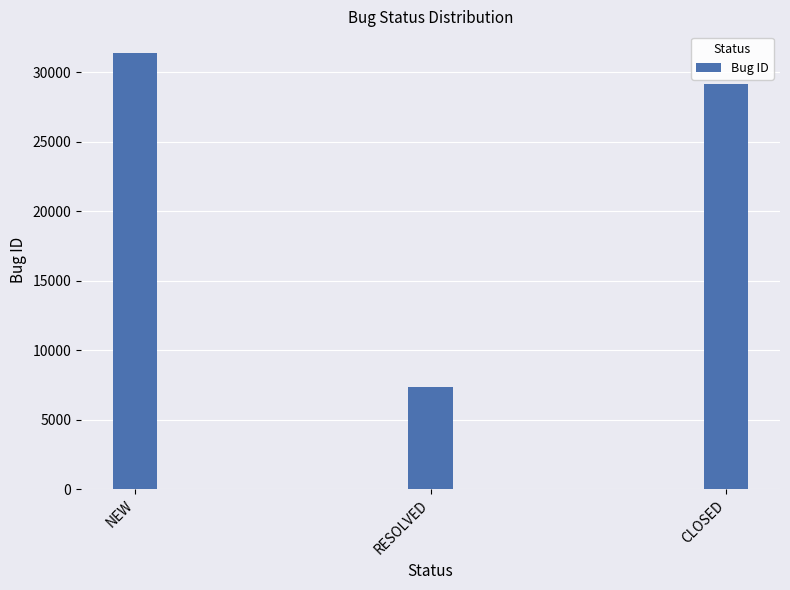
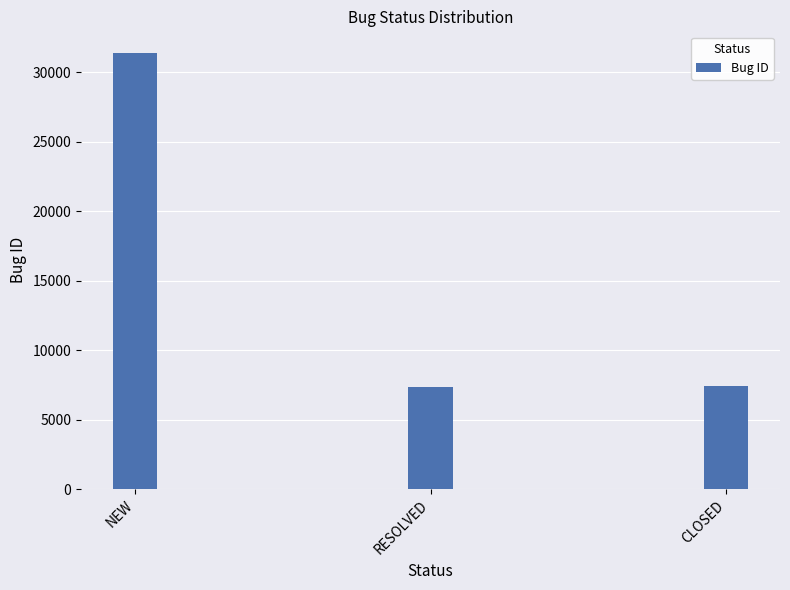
CLOSED: 29100 -> 7400
